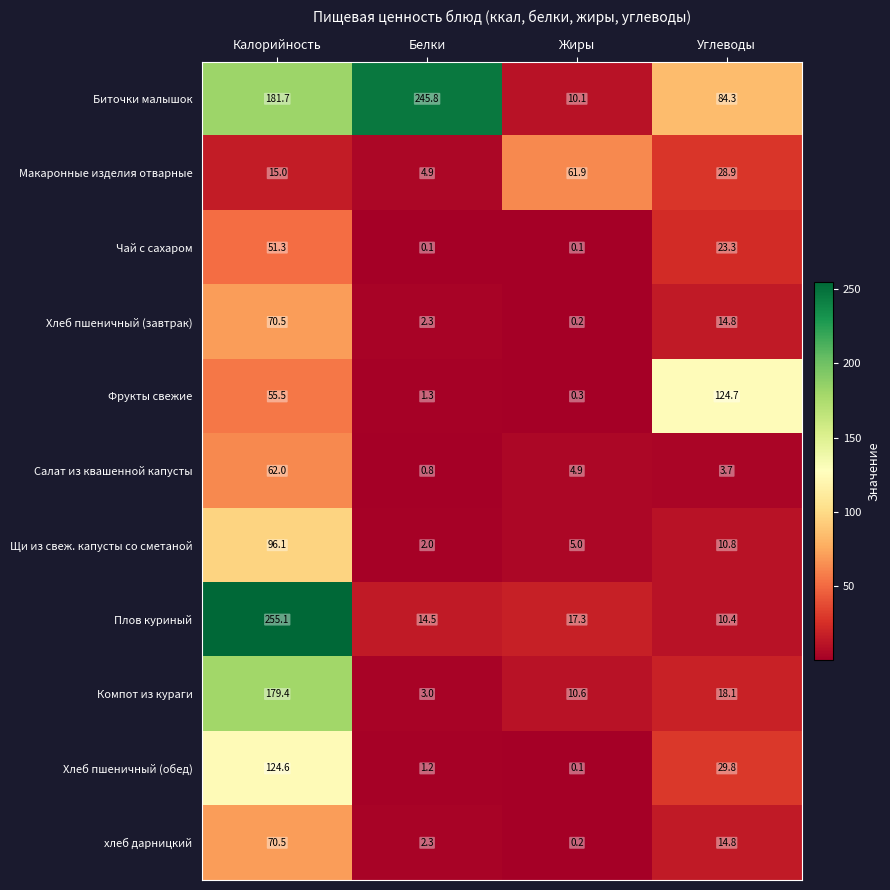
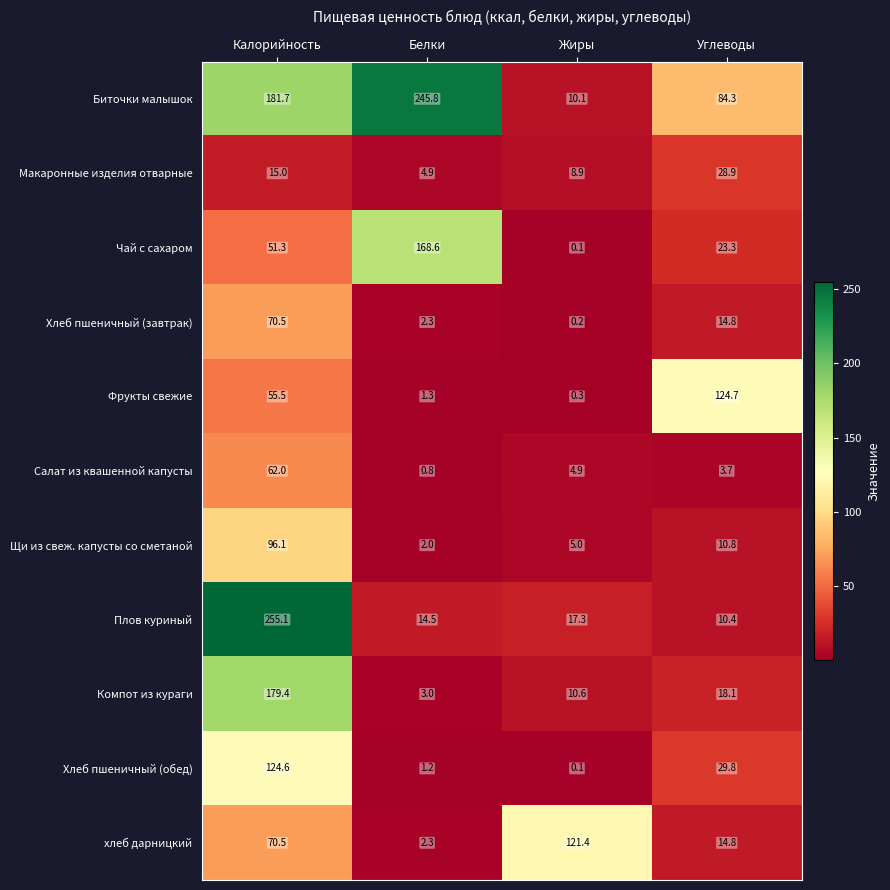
Макаронные изделия отварные, Жиры: 61.9 -> 8.9
Чай с сахаром, Белки: 0.1 -> 168.6
хлеб дарницкий, Жиры: 0.2 -> 121.4
